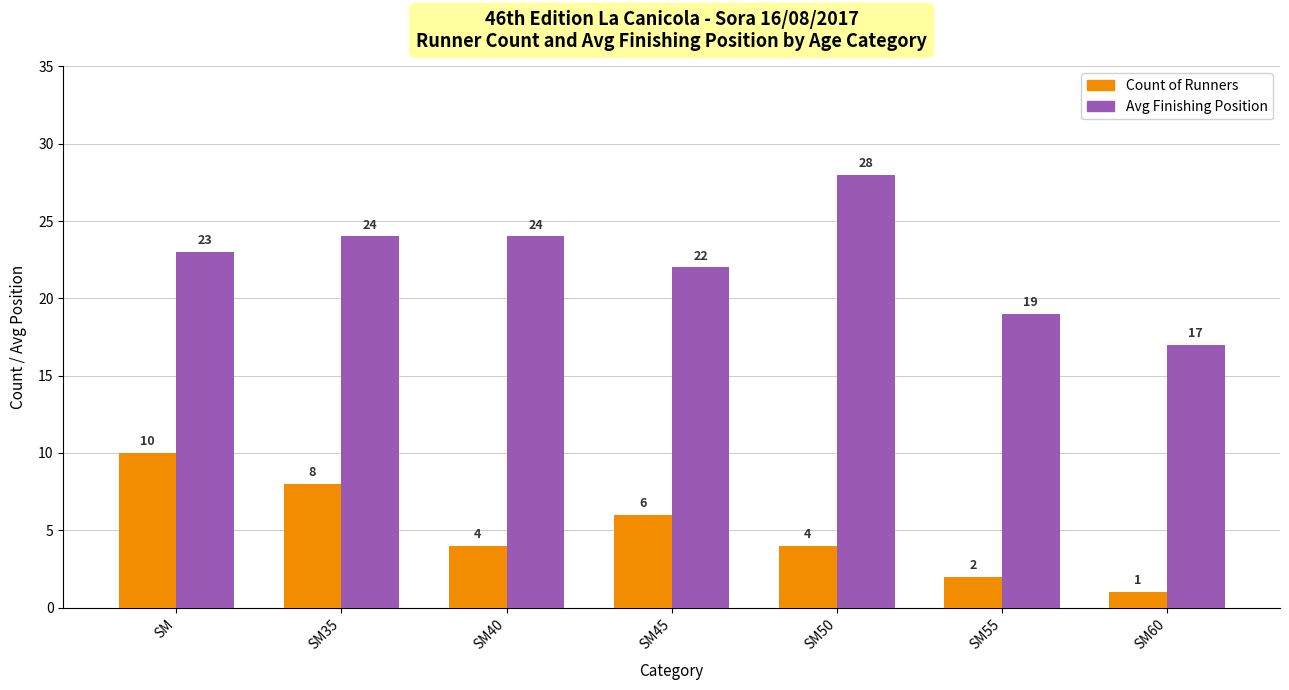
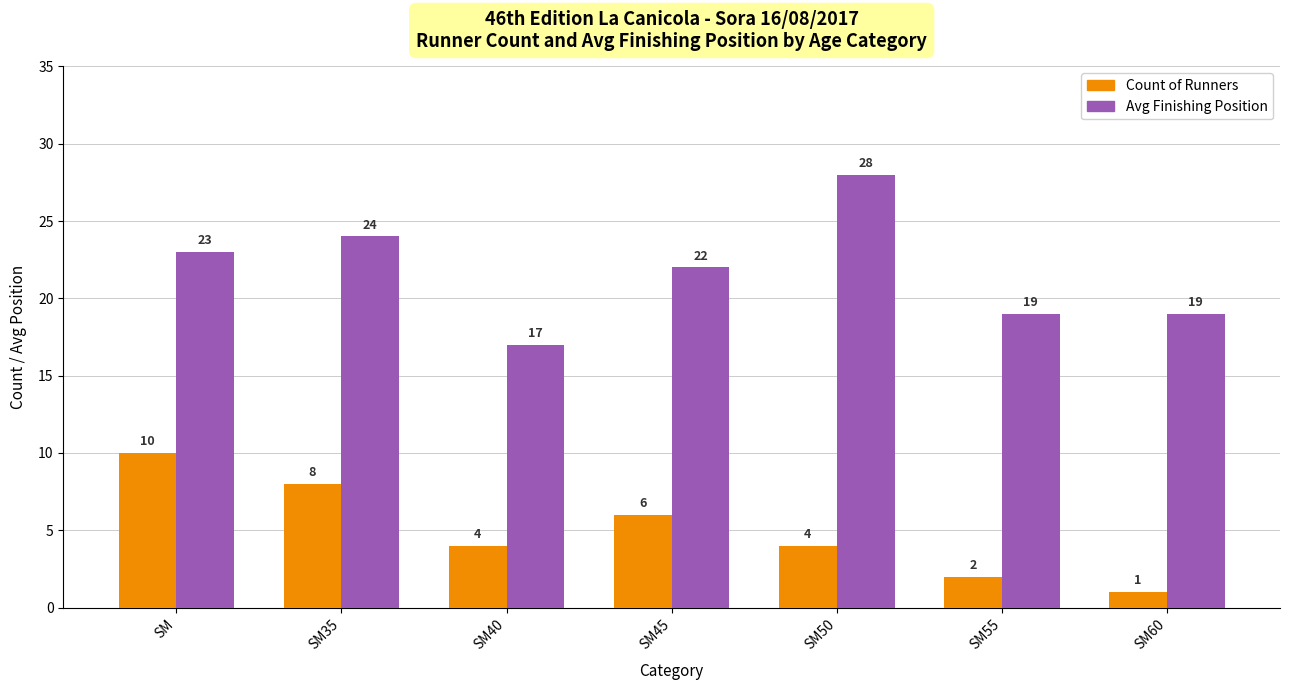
Avg Finishing Position, SM40: 24 -> 17
Avg Finishing Position, SM60: 17 -> 19
